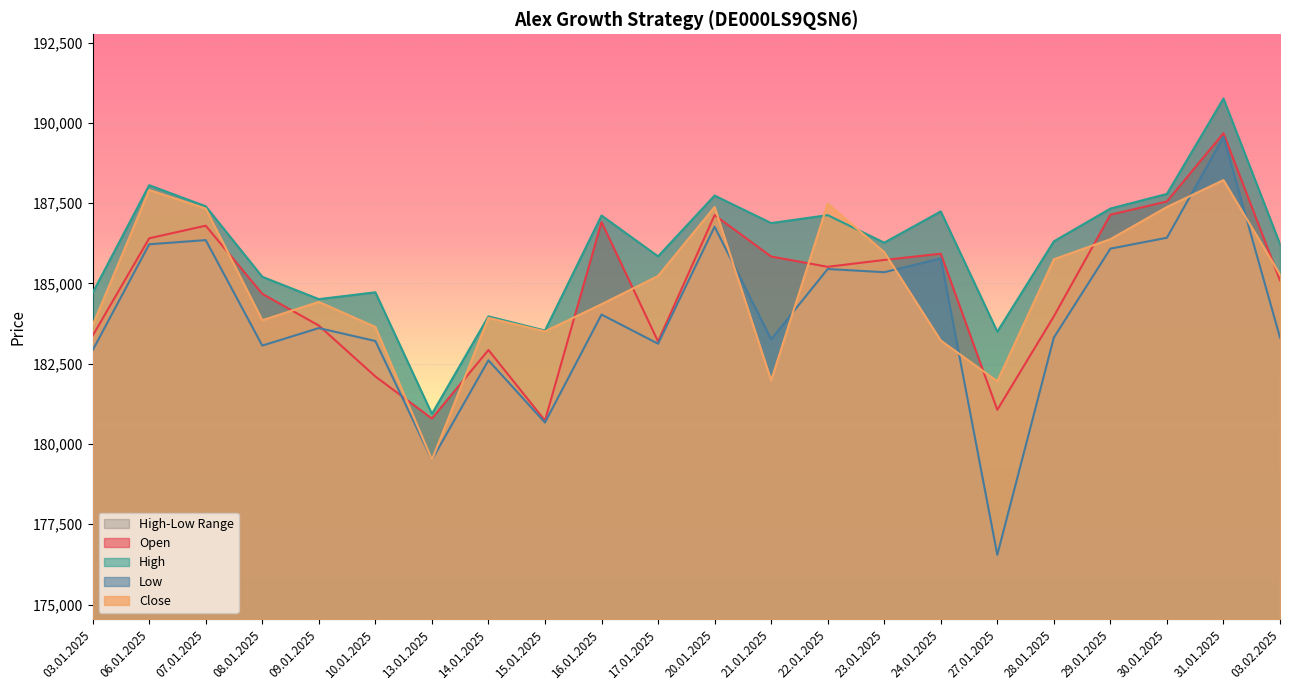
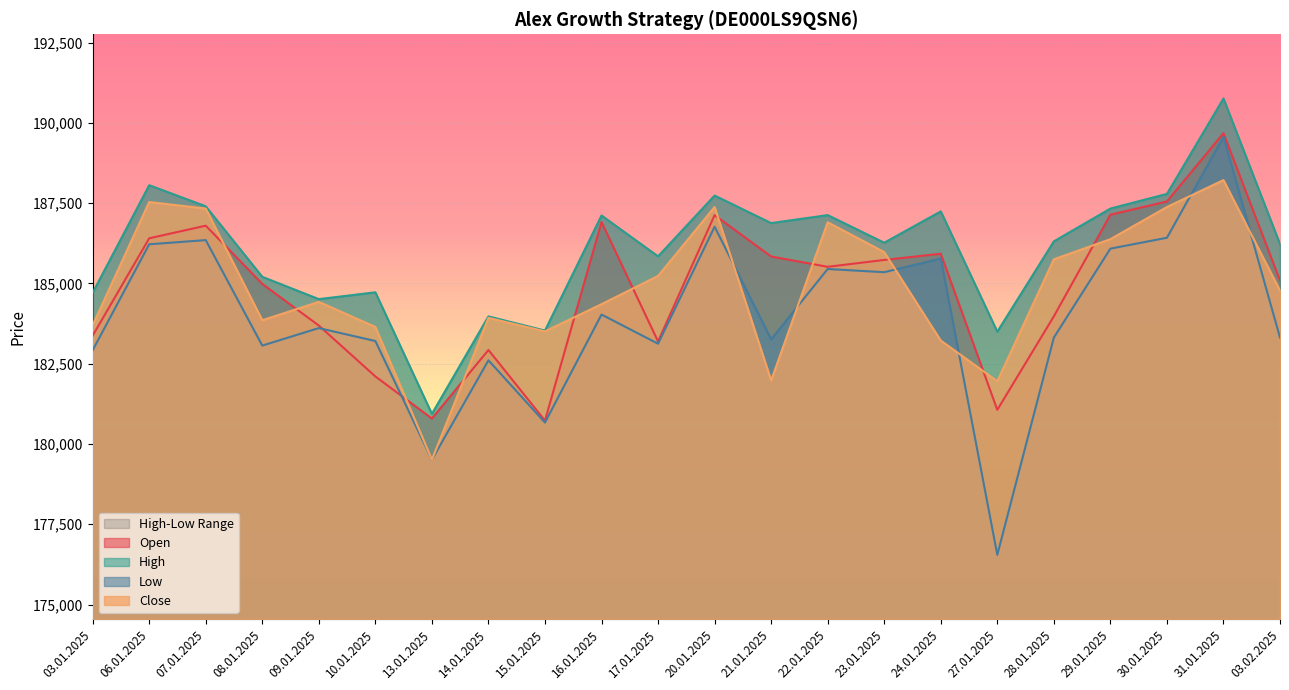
Close, 06.01.2025: 187,900 -> 187,500
Open, 08.01.2025: 184,700 -> 185,000
Close, 22.01.2025: 187,500 -> 186,900
Close, 03.02.2025: 185,300 -> 184,800
